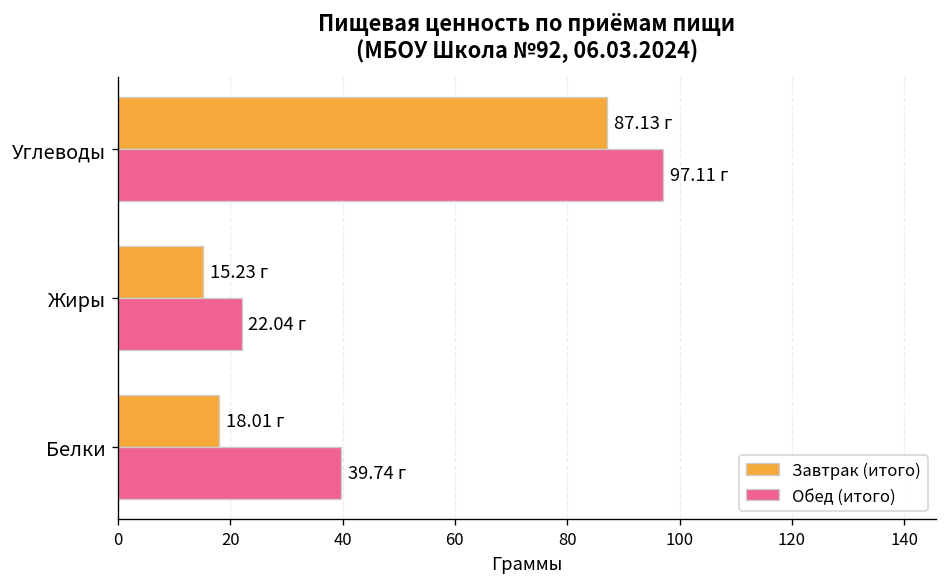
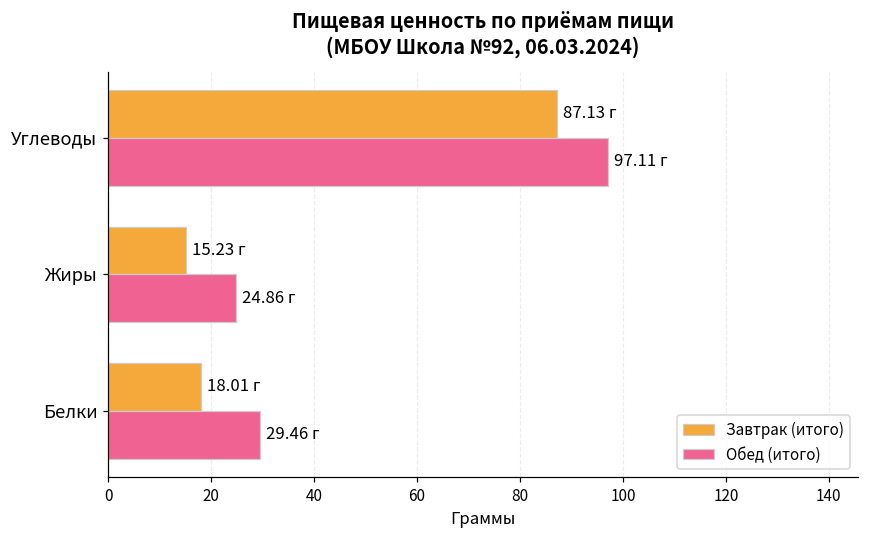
Обед (итого), Жиры: 22.04 -> 24.86
Обед (итого), Белки: 39.74 -> 29.46
